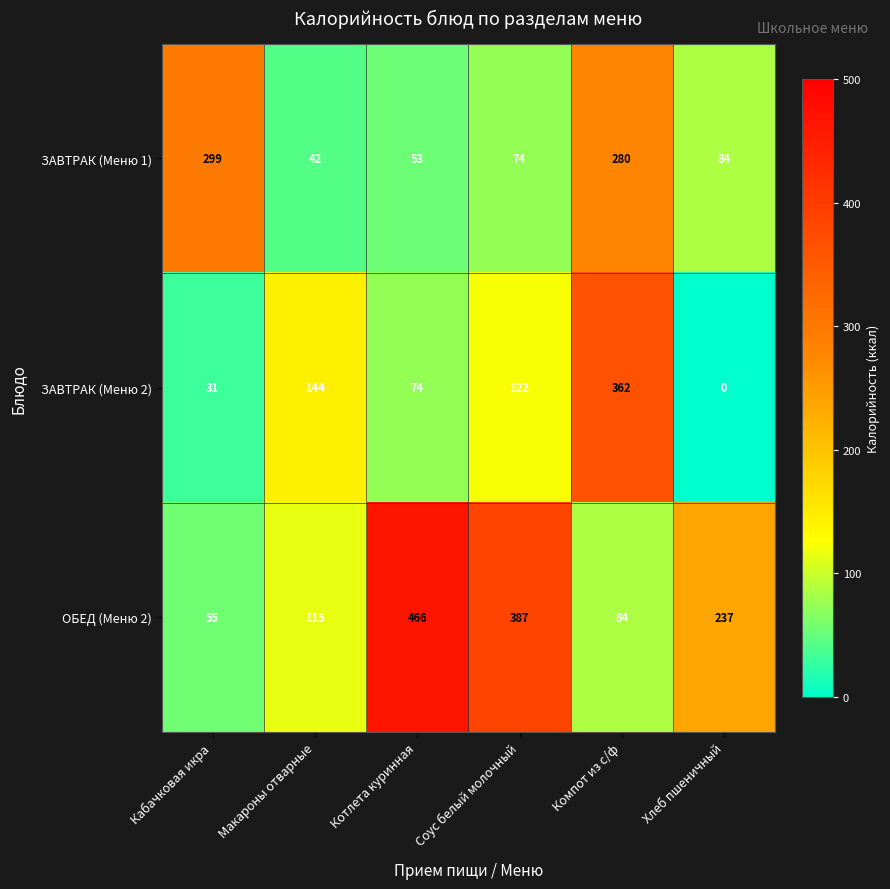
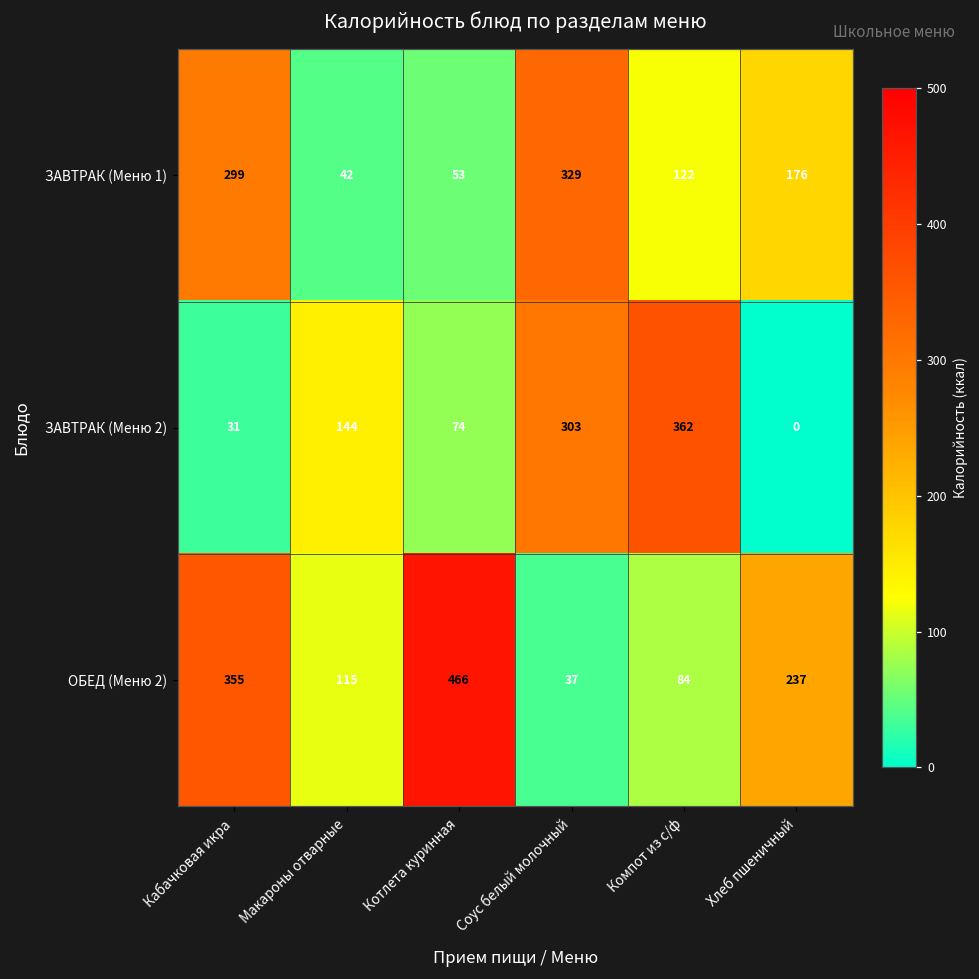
ЗАВТРАК (Меню 1), Соус белый молочный: 74 -> 329
ЗАВТРАК (Меню 1), Компот из с/ф: 280 -> 122
ЗАВТРАК (Меню 1), Хлеб пшеничный: 84 -> 176
ЗАВТРАК (Меню 2), Соус белый молочный: 122 -> 303
ОБЕД (Меню 2), Кабачковая икра: 55 -> 355
ОБЕД (Меню 2), Соус белый молочный: 387 -> 37
